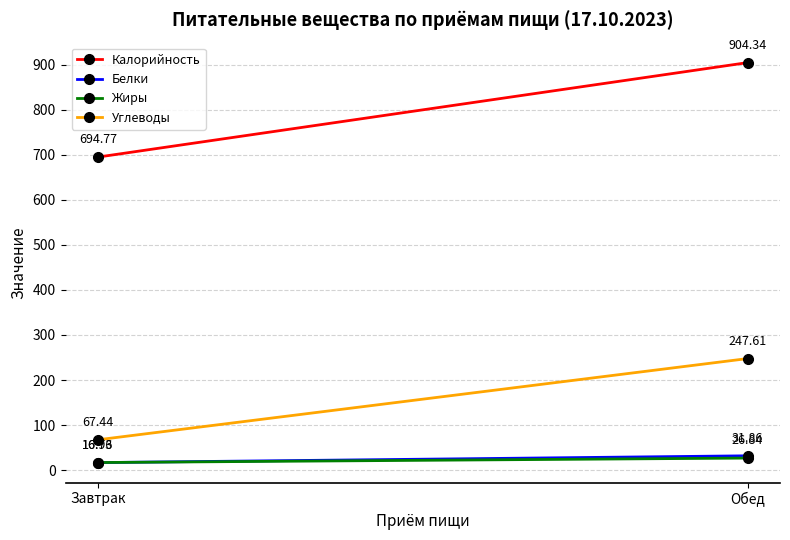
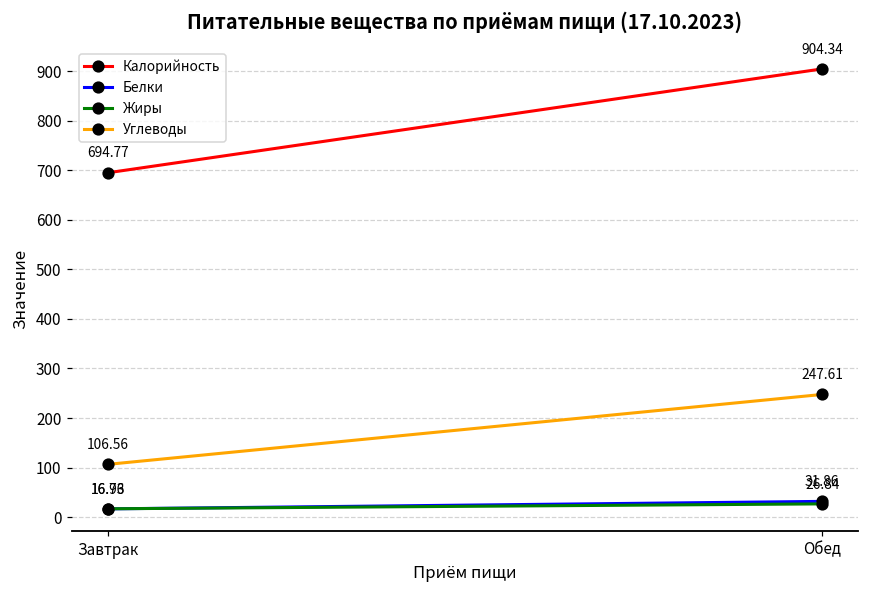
Углеводы, Завтрак: 67.44 -> 106.56
